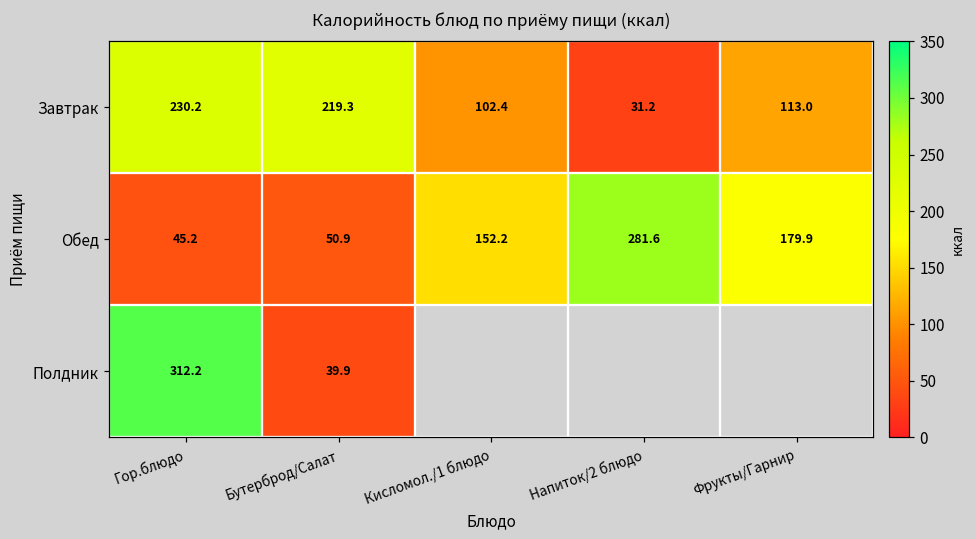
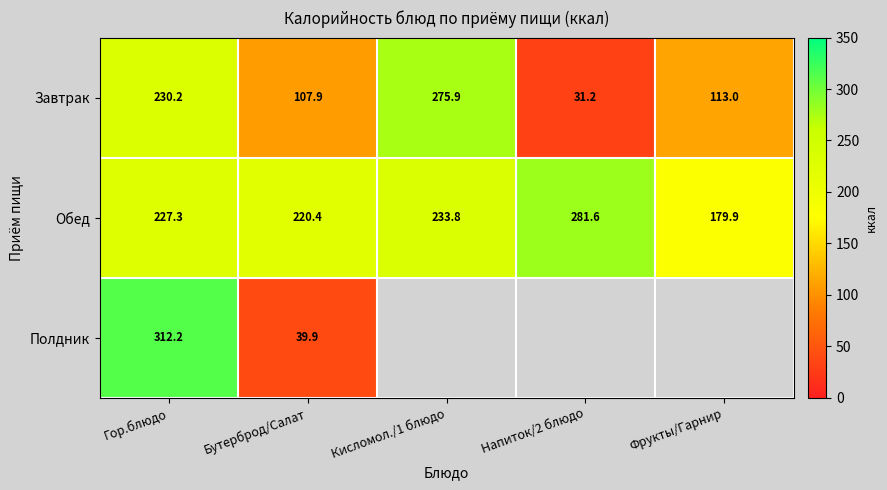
Завтрак, Бутерброд/Салат: 219.3 -> 107.9
Завтрак, Кисломол./1 блюдо: 102.4 -> 275.9
Обед, Гор.блюдо: 45.2 -> 227.3
Обед, Бутерброд/Салат: 50.9 -> 220.4
Обед, Кисломол./1 блюдо: 152.2 -> 233.8
